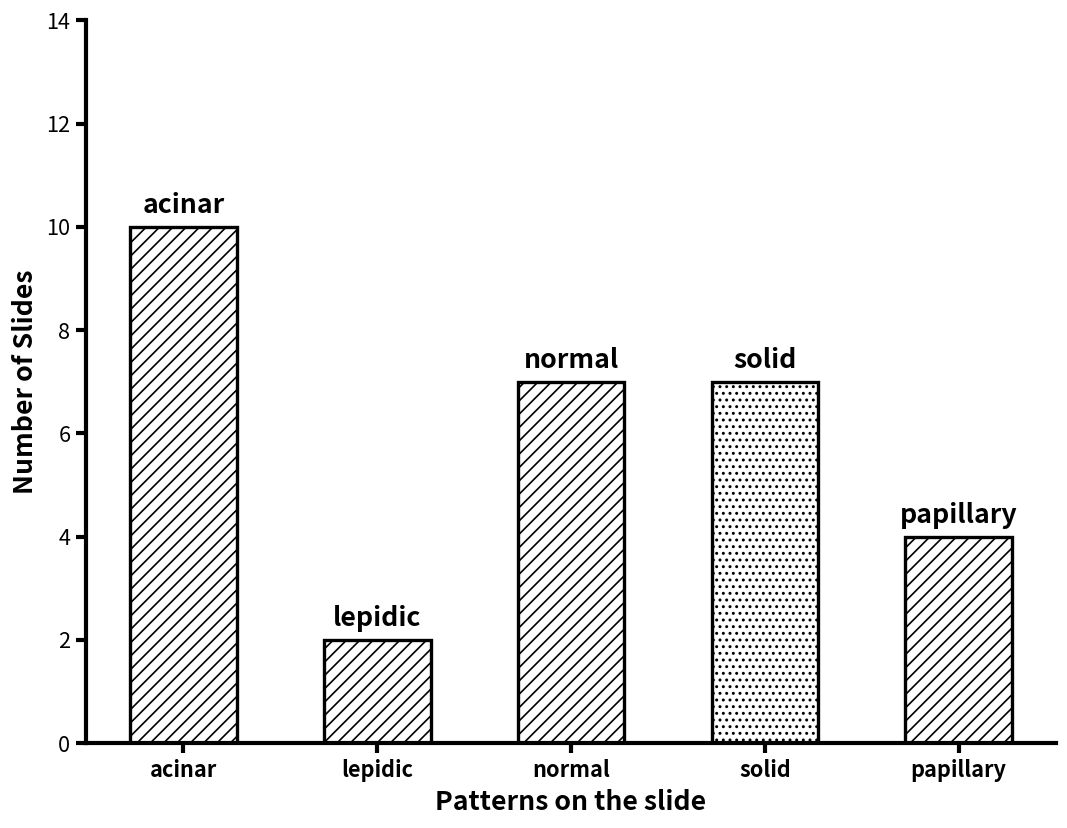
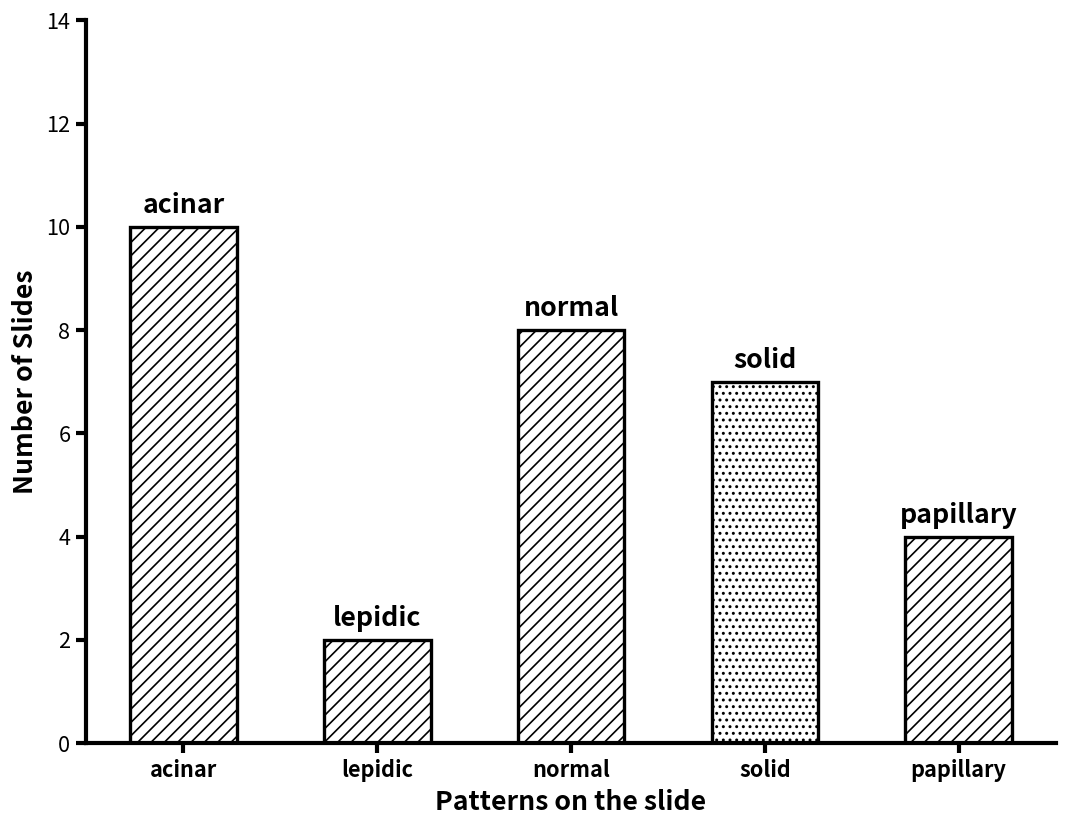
normal: 7 -> 8
